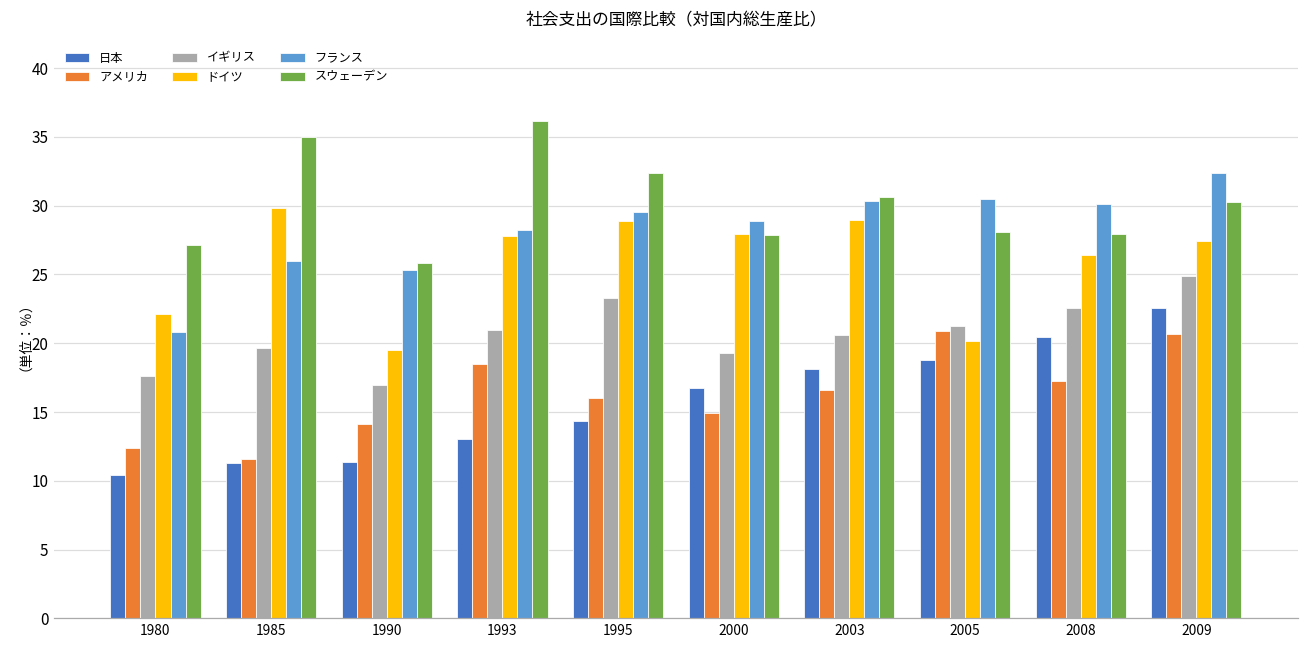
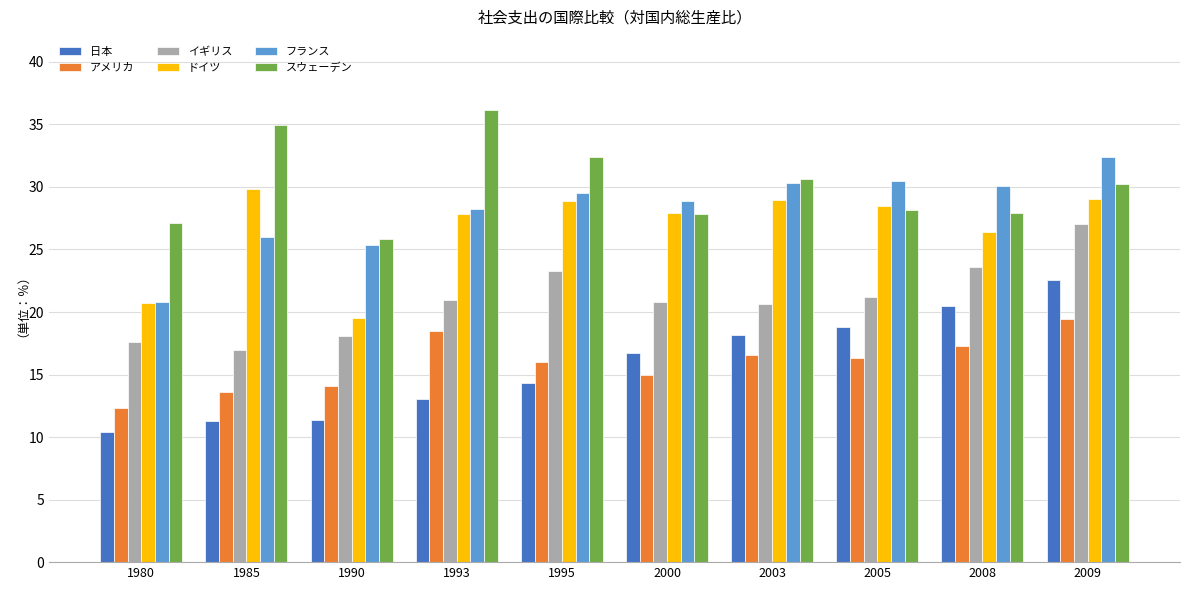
ドイツ, 1980: 22.1 -> 20.7
アメリカ, 1985: 11.6 -> 13.6
イギリス, 1985: 19.7 -> 17.0
イギリス, 1990: 17.0 -> 18.1
イギリス, 2000: 19.3 -> 20.8
アメリカ, 2005: 20.9 -> 16.4
ドイツ, 2005: 20.2 -> 28.4
イギリス, 2008: 22.6 -> 23.6
アメリカ, 2009: 20.7 -> 19.5
イギリス, 2009: 24.9 -> 27.1
ドイツ, 2009: 27.4 -> 29.0
